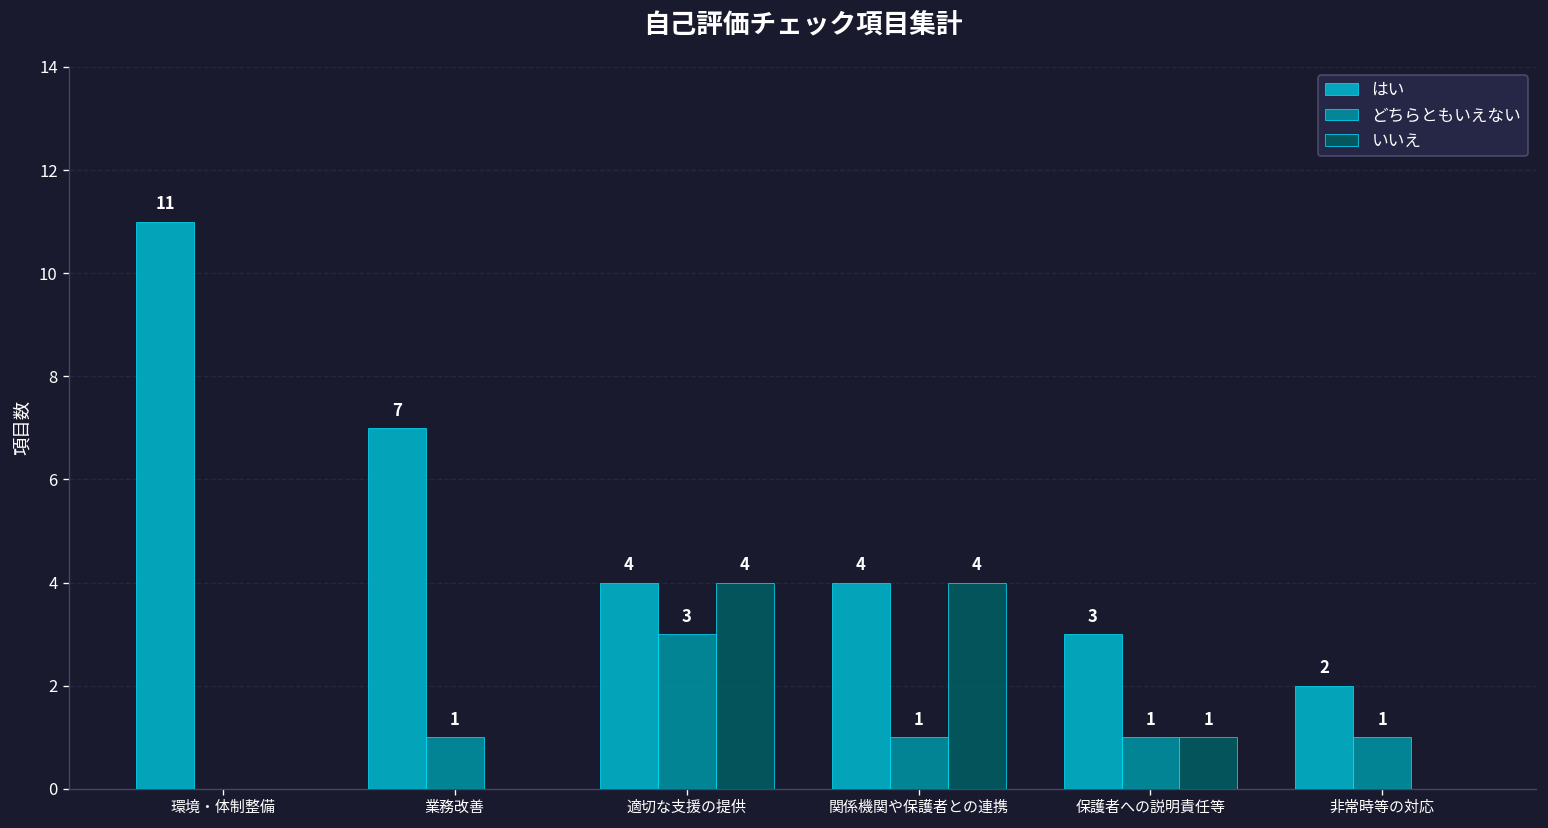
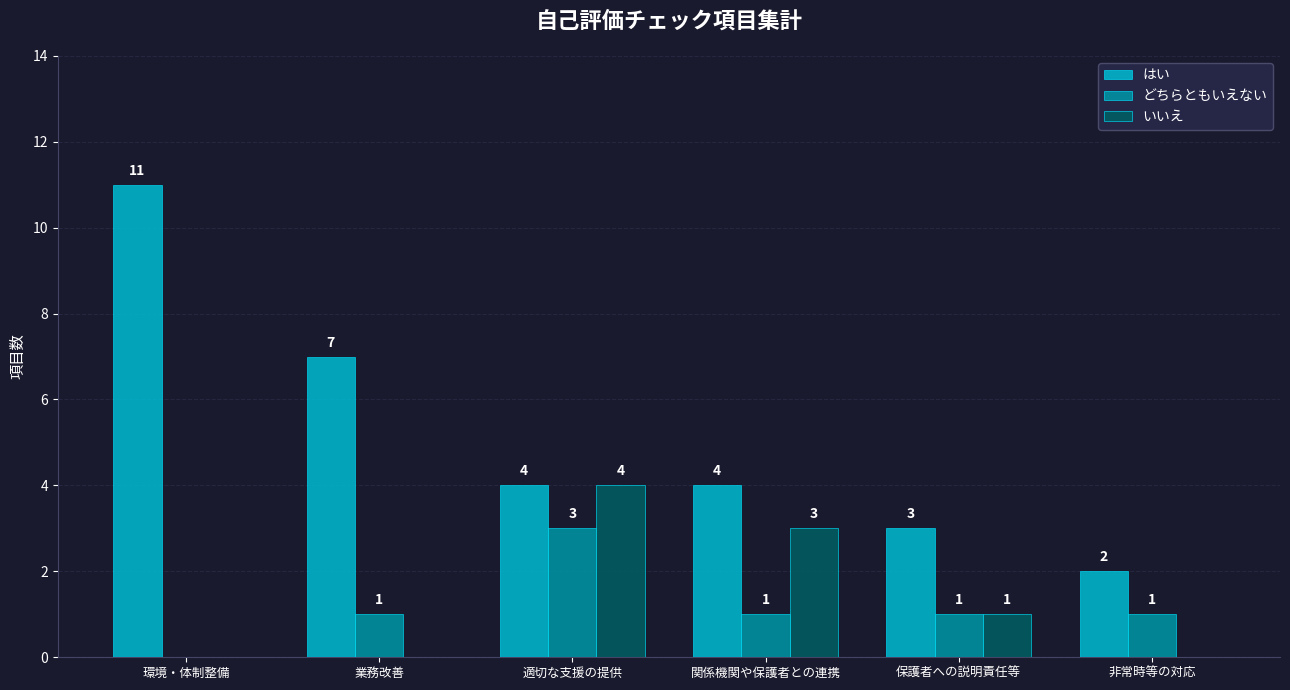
いいえ, 関係機関や保護者との連携: 4 -> 3
